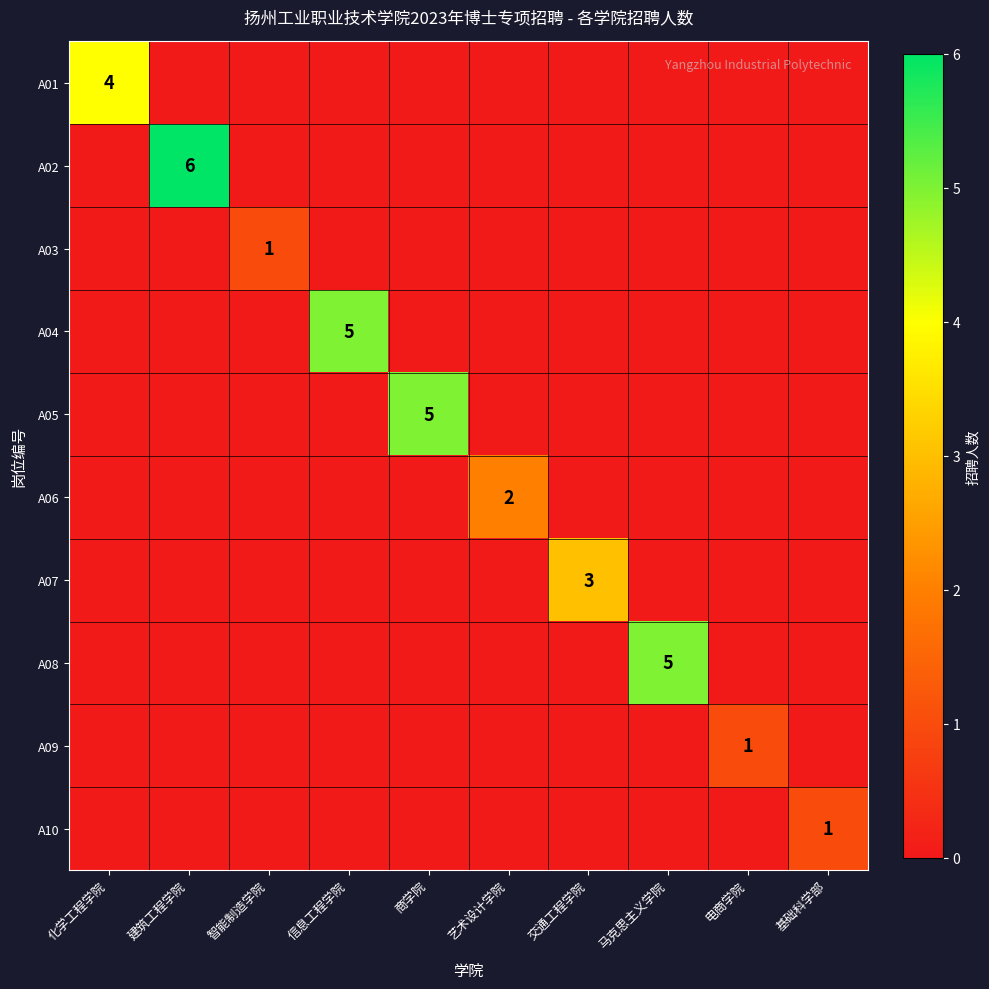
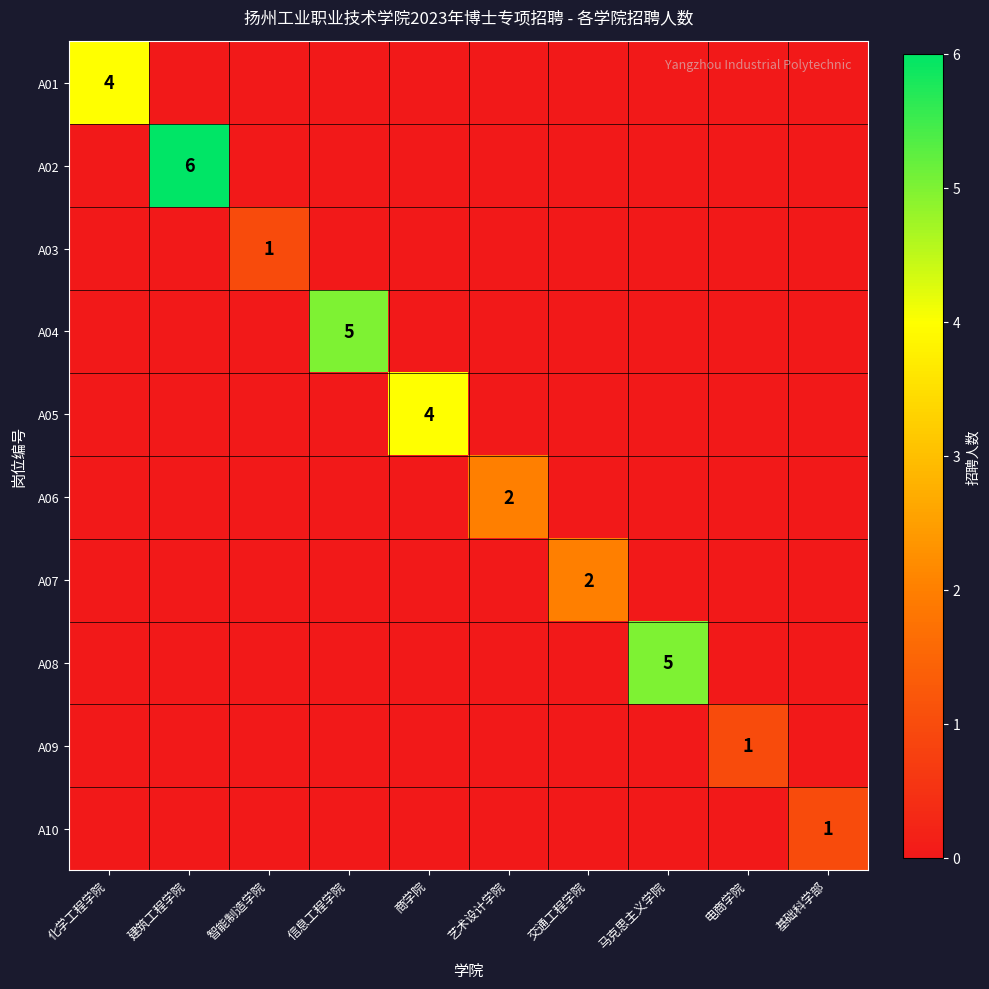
A05, 商学院: 5 -> 4
A07, 交通工程学院: 3 -> 2
